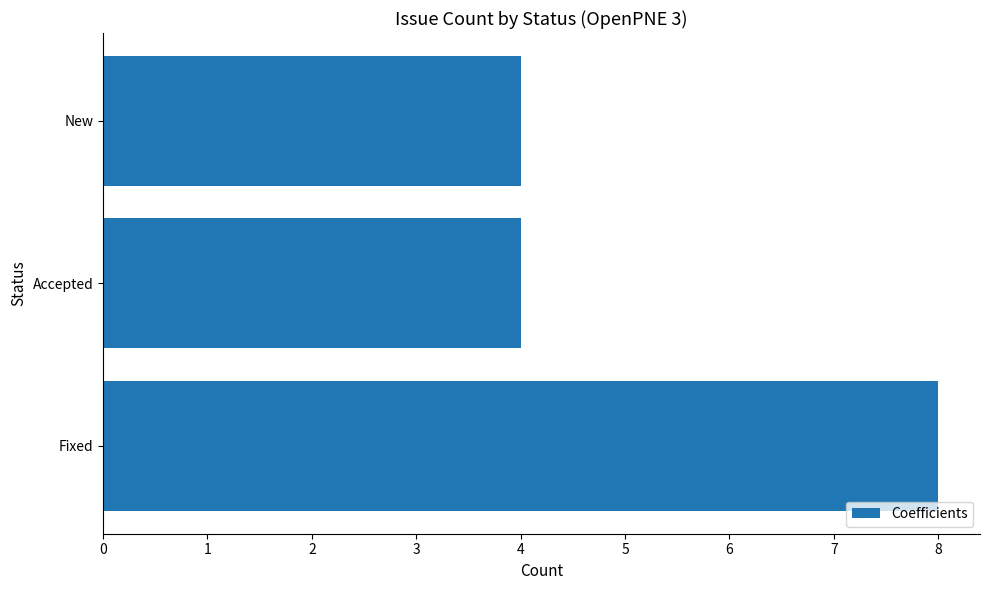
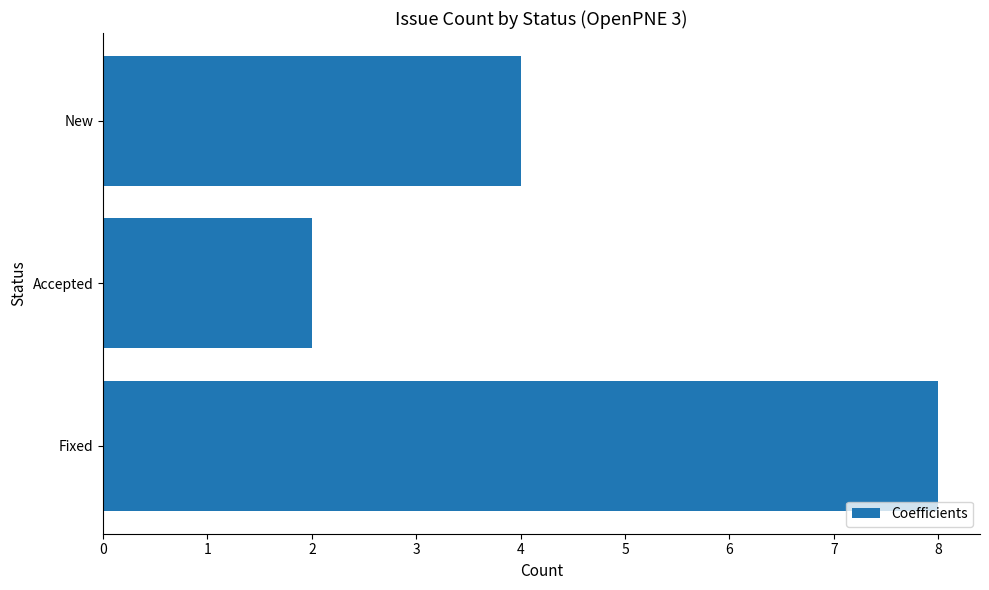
Accepted: 4 -> 2
